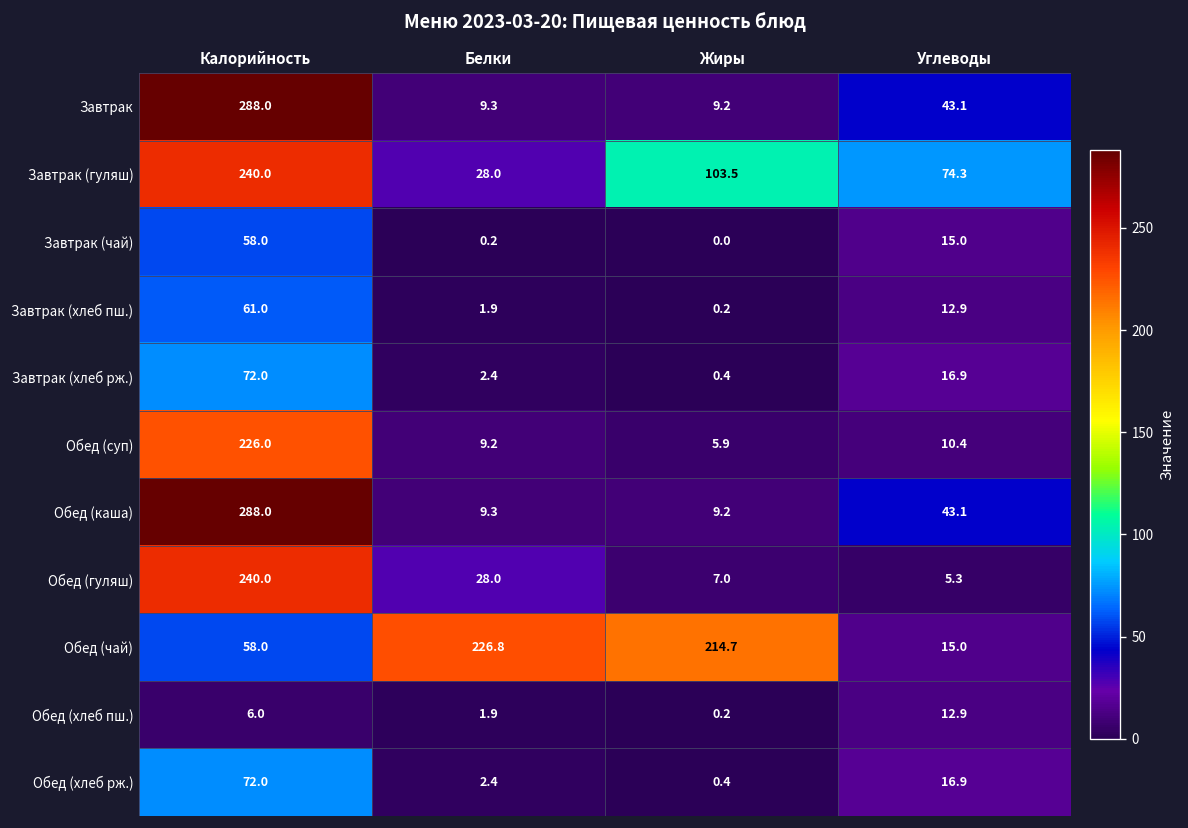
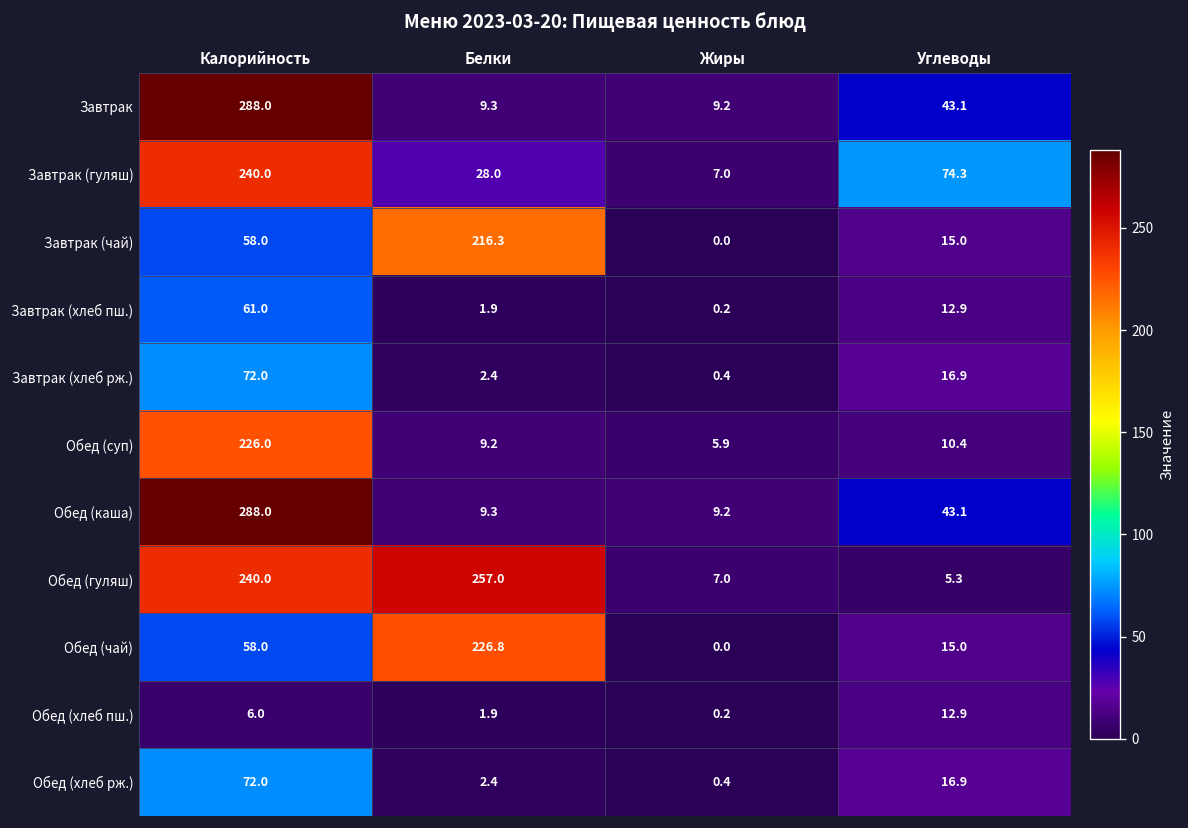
Завтрак (гуляш), Жиры: 103.5 -> 7.0
Завтрак (чай), Белки: 0.2 -> 216.3
Обед (гуляш), Белки: 28.0 -> 257.0
Обед (чай), Жиры: 214.7 -> 0.0
